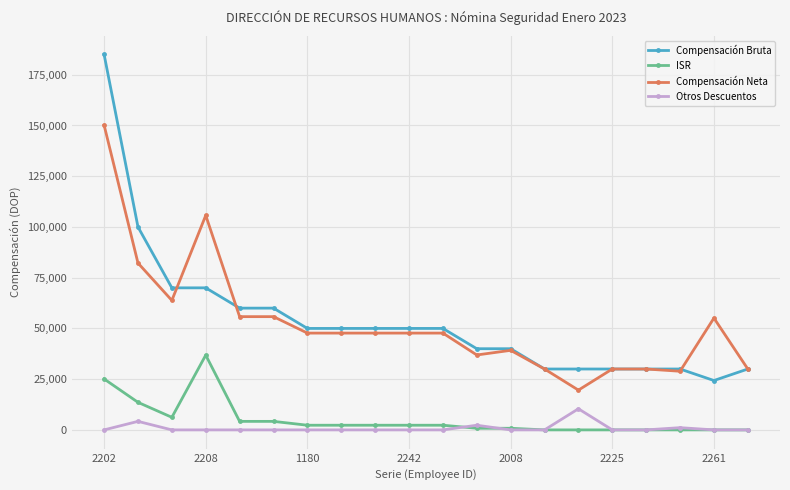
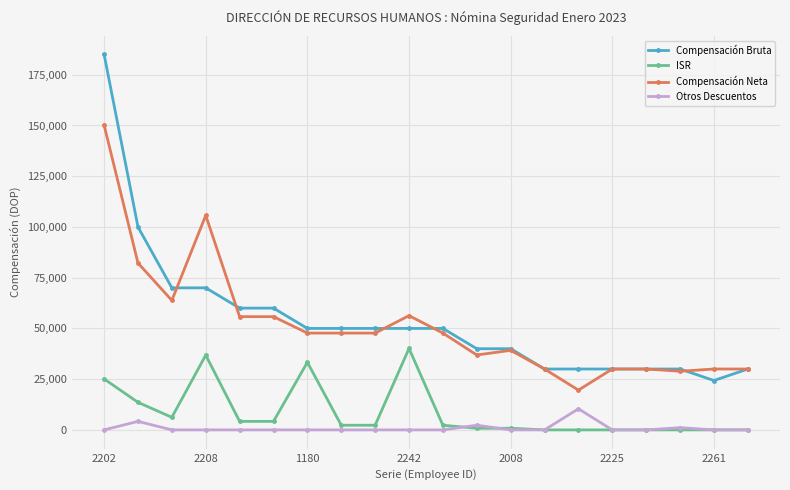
ISR, 1180: 2,000 -> 33,000
ISR, 2242: 2,000 -> 40,000
Compensación Neta, 2242: 48,000 -> 56,000
Compensación Neta, 2261: 55,000 -> 30,000
